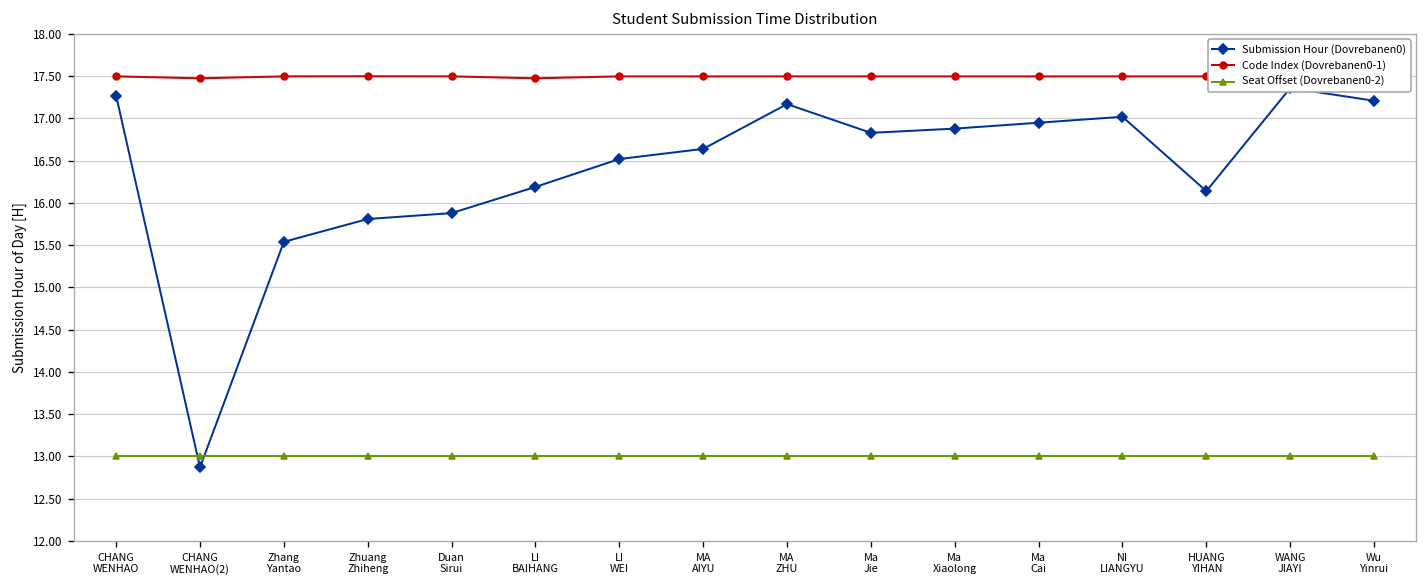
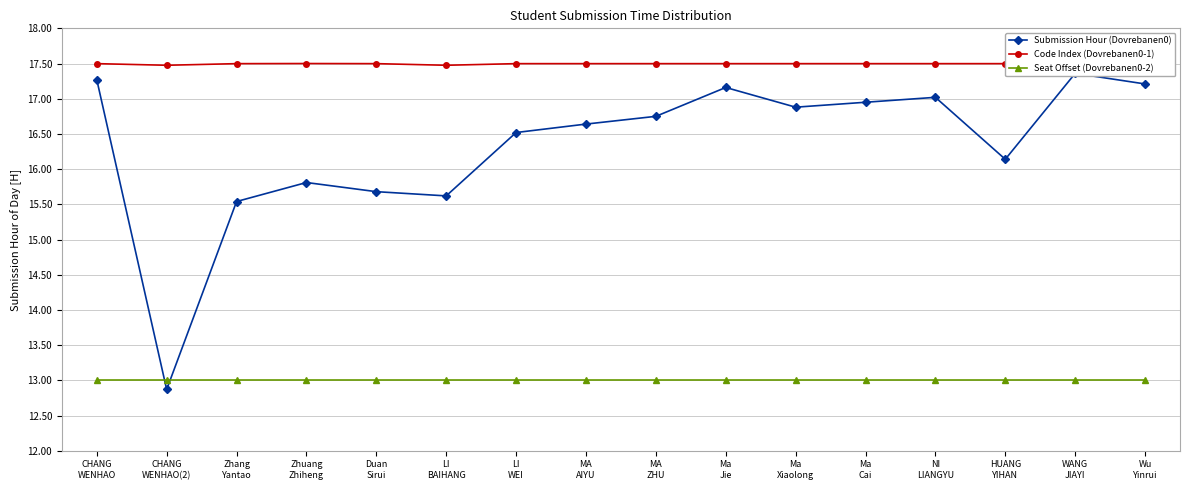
Submission Hour (Dovrebanen0), Duan Sirui: 15.9 -> 15.7
Submission Hour (Dovrebanen0), LI BAIHANG: 16.2 -> 15.6
Submission Hour (Dovrebanen0), MA ZHU: 17.2 -> 16.8
Submission Hour (Dovrebanen0), Ma Jie: 16.8 -> 17.2
